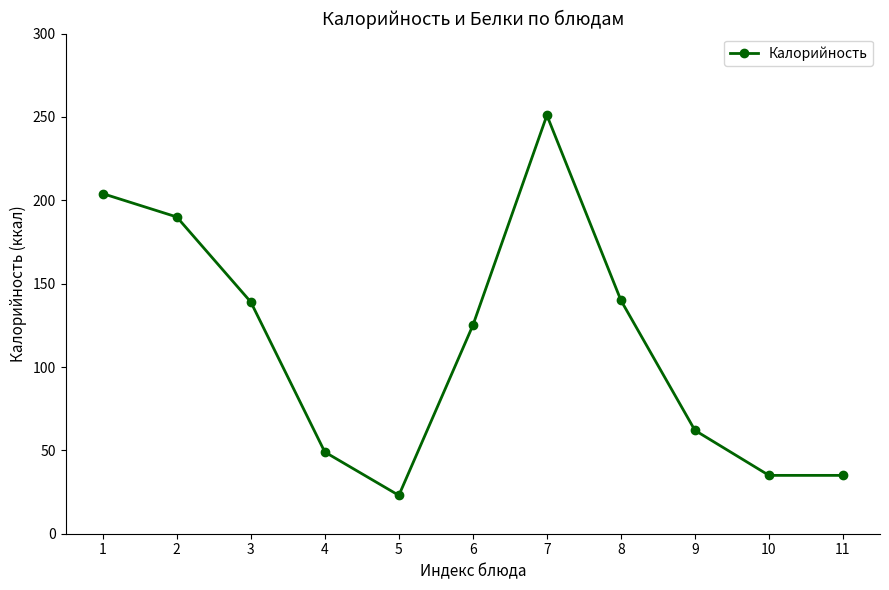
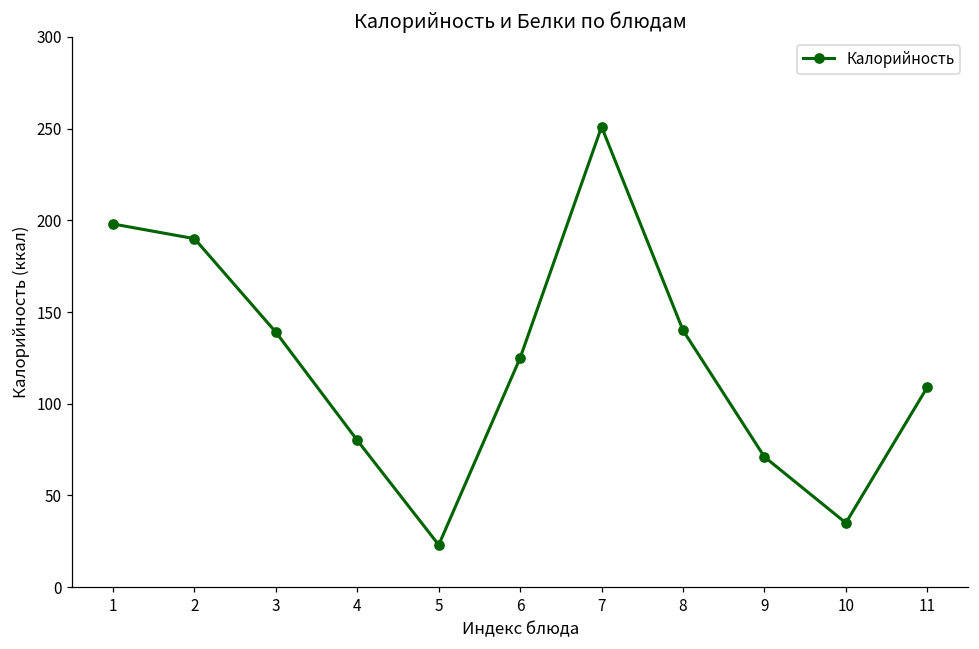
1: 204 -> 198
4: 49 -> 80
9: 62 -> 71
11: 35 -> 109
